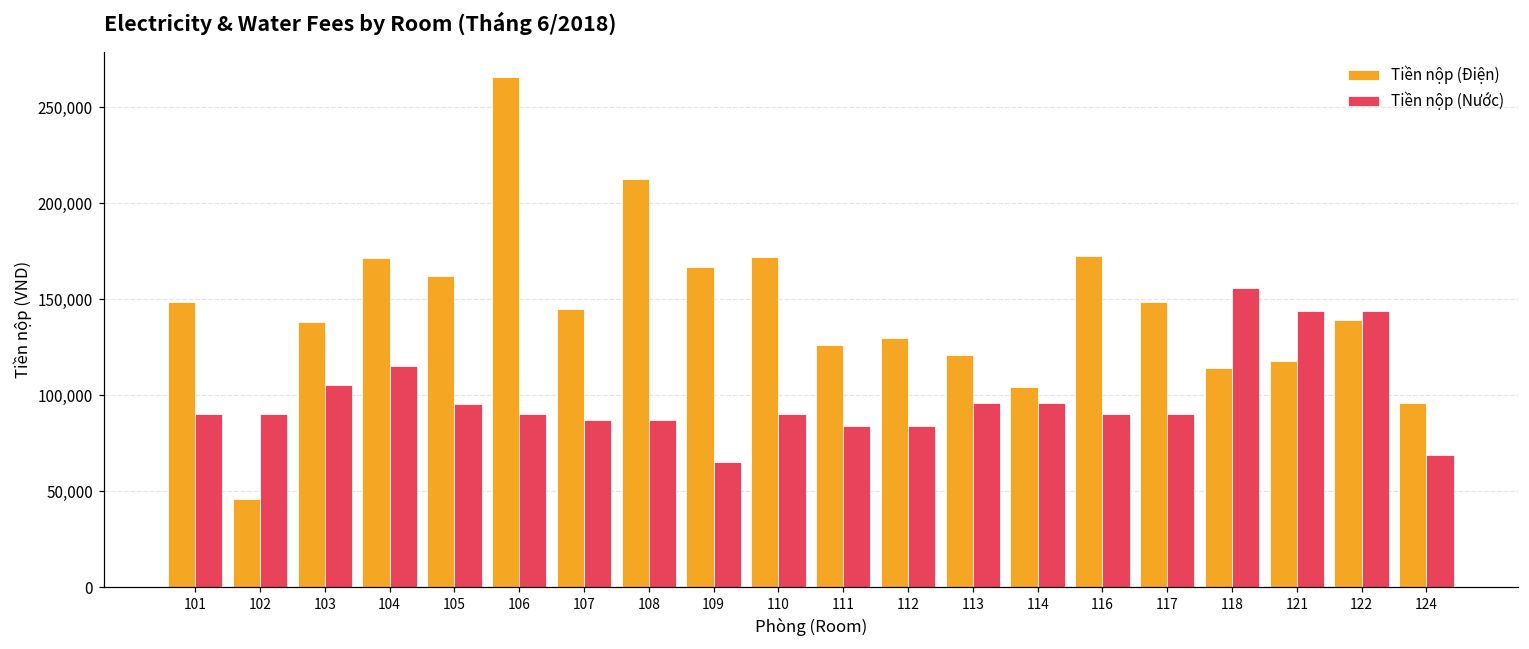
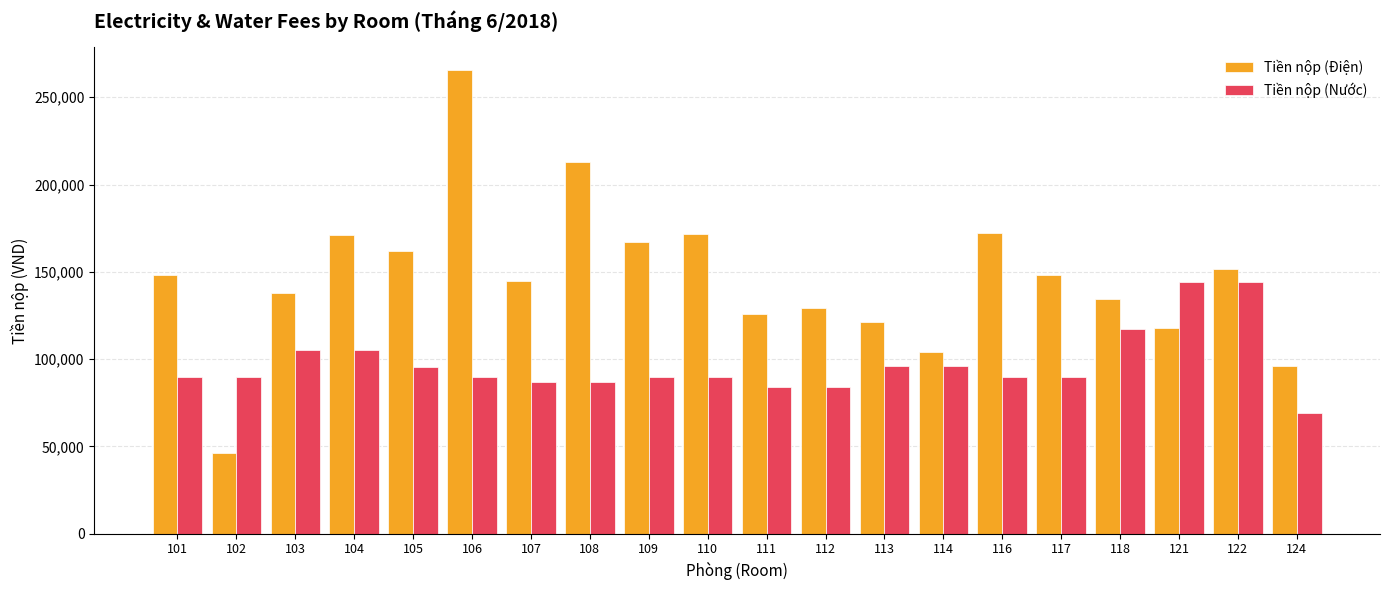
Tiền nộp (Nước), 104: 115,000 -> 105,000
Tiền nộp (Nước), 109: 65,000 -> 90,000
Tiền nộp (Điện), 118: 114,000 -> 135,000
Tiền nộp (Nước), 118: 156,000 -> 117,000
Tiền nộp (Điện), 122: 139,000 -> 152,000
